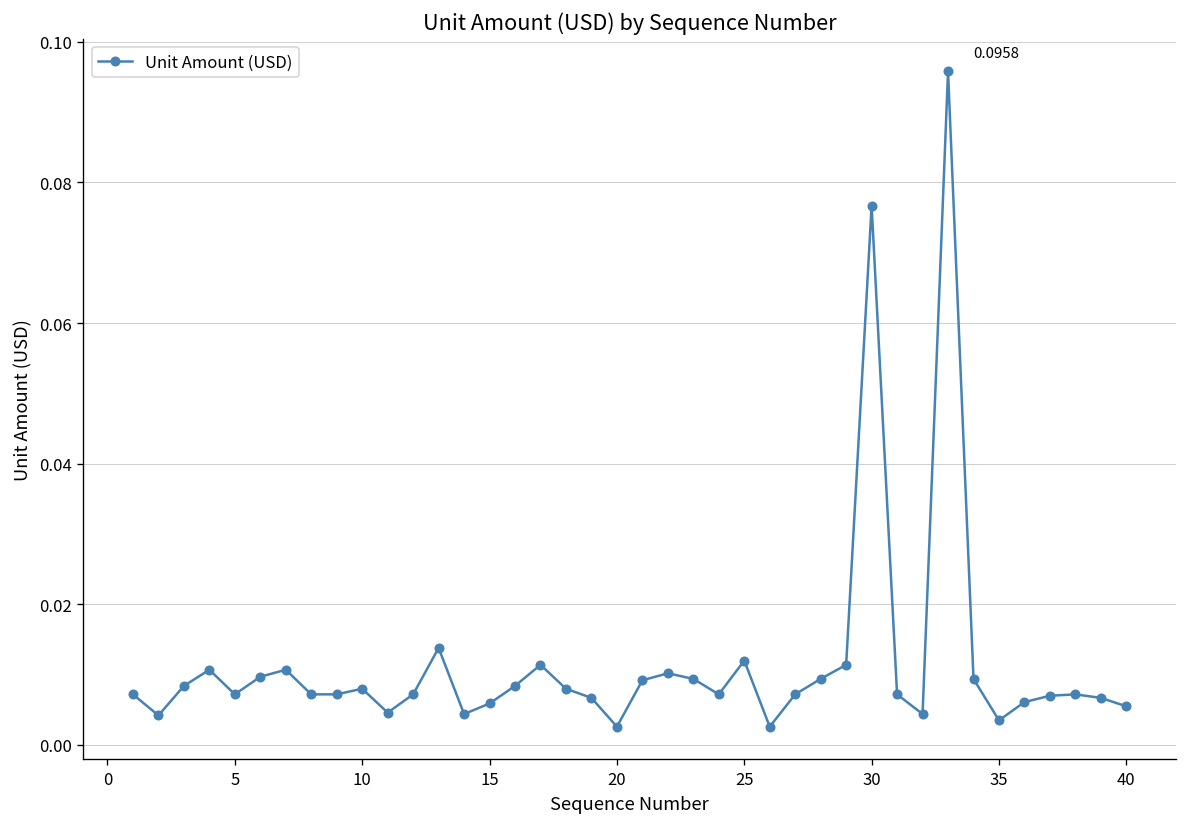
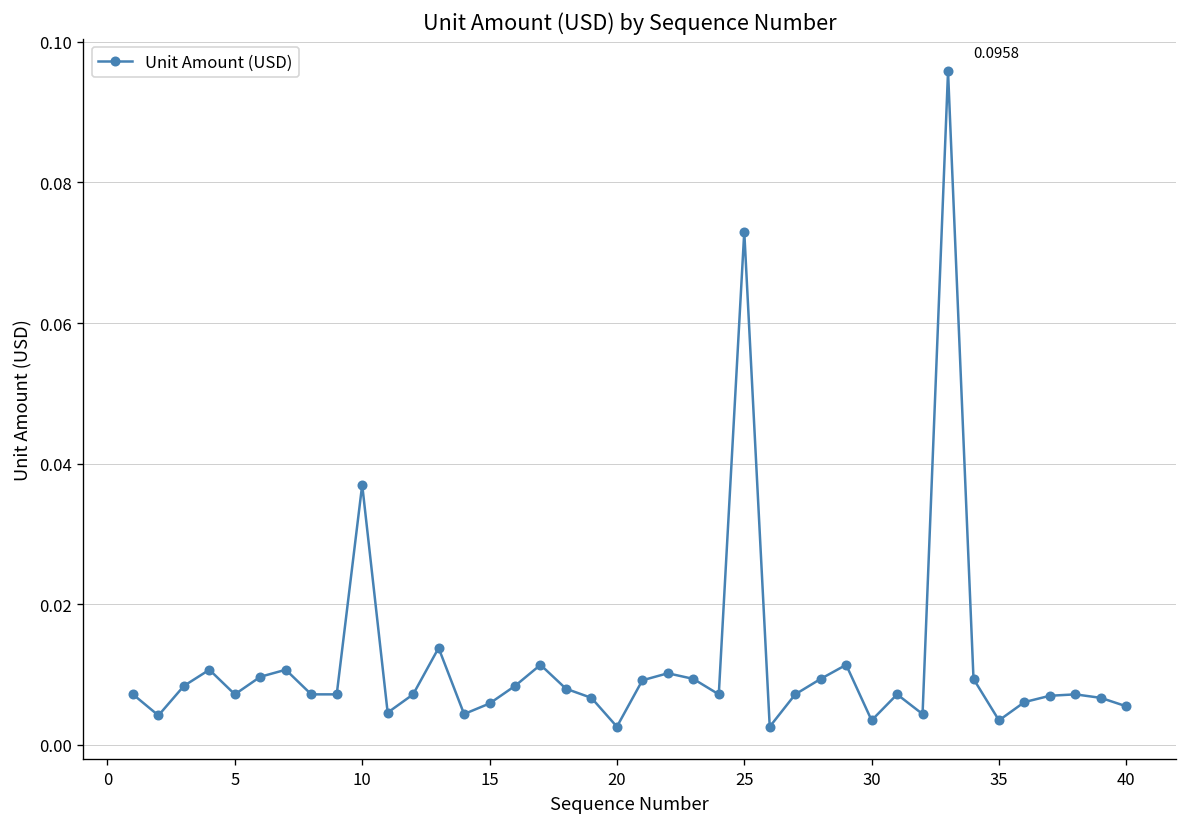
10: 0.008 -> 0.037
25: 0.012 -> 0.073
30: 0.077 -> 0.004
